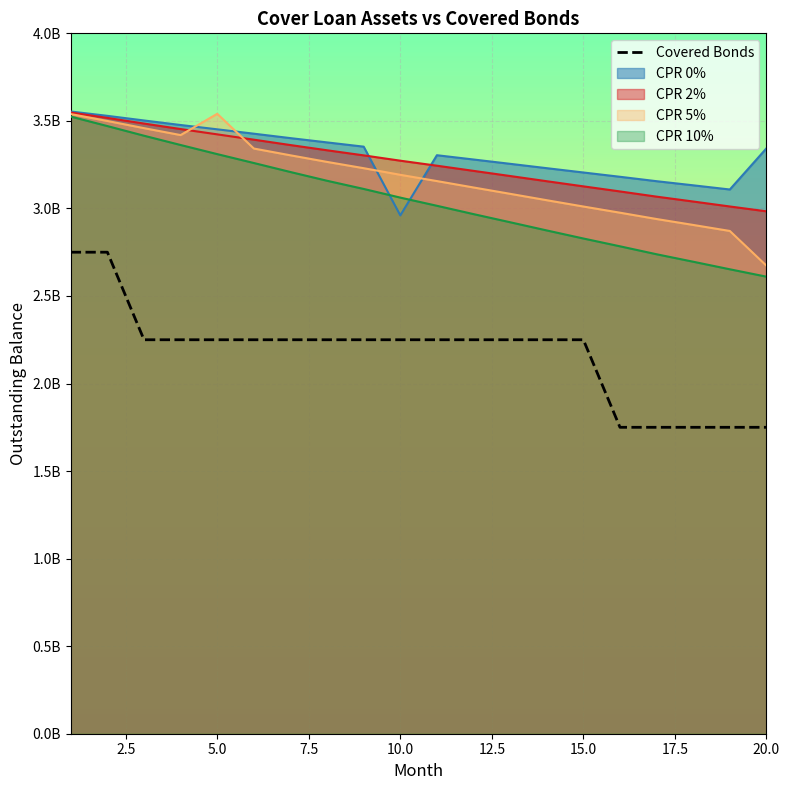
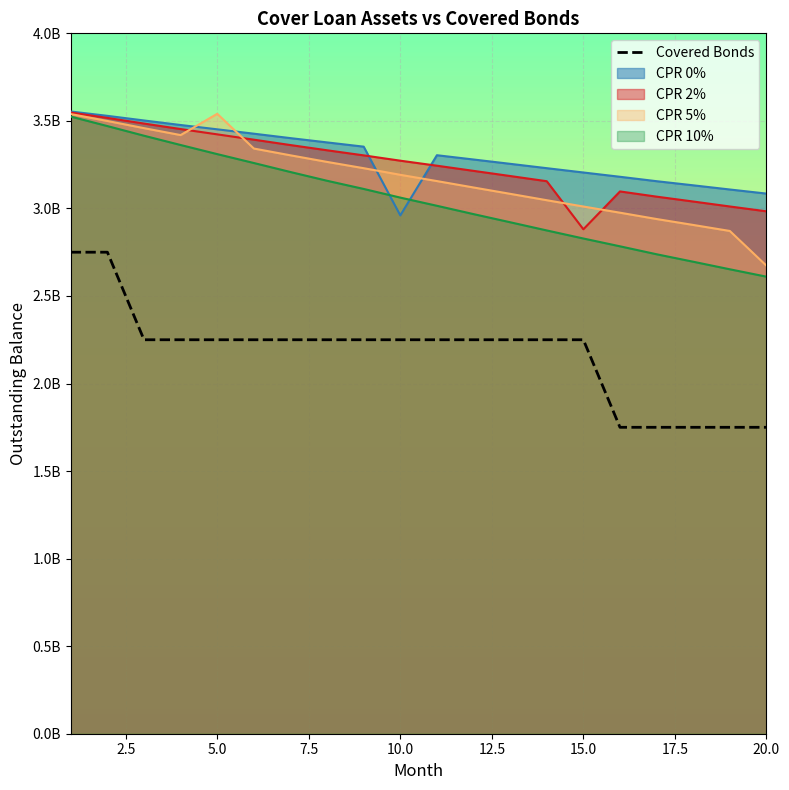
CPR 2%, 15.0: 3130000000 -> 2880000000
CPR 0%, 20.0: 3340000000 -> 3080000000
